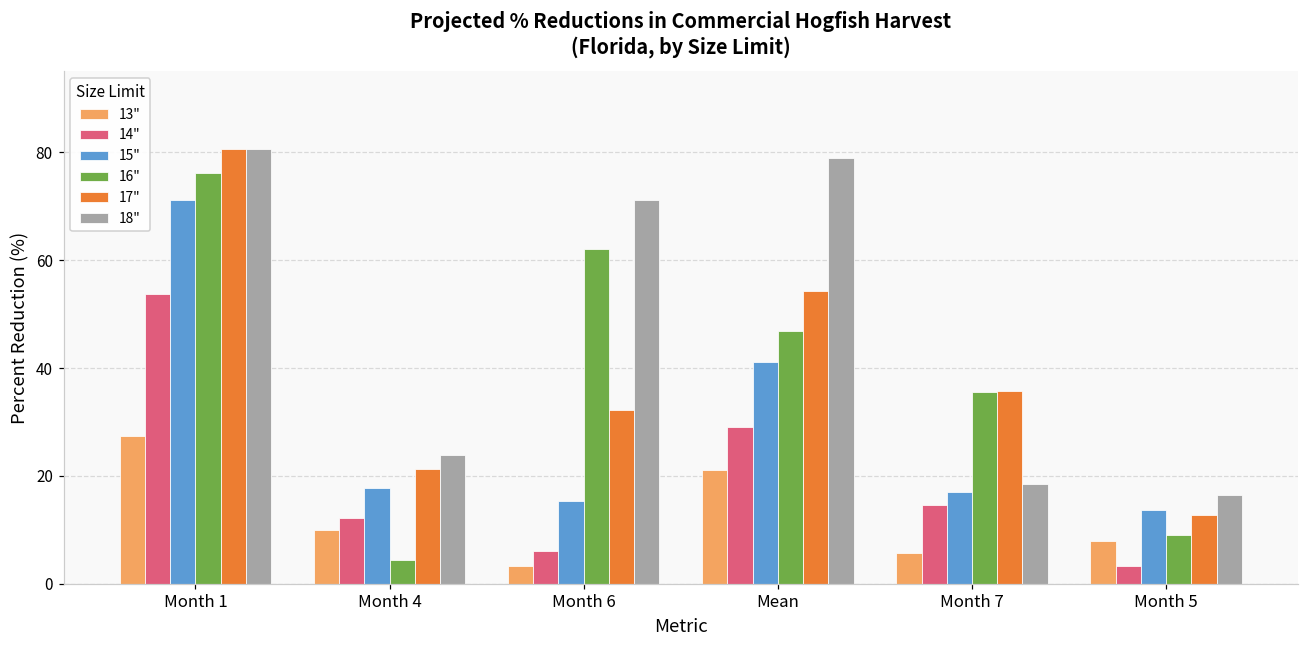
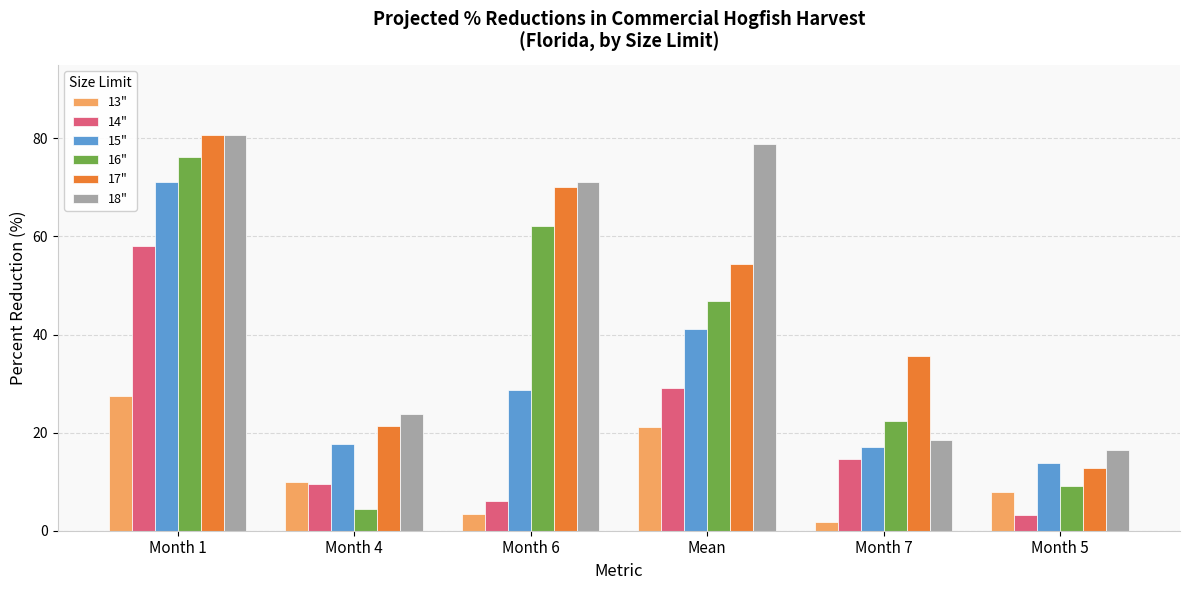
14", Month 1: 54 -> 58
14", Month 4: 12 -> 10
15", Month 6: 15 -> 29
17", Month 6: 32 -> 70
13", Month 7: 6 -> 2
16", Month 7: 36 -> 22
